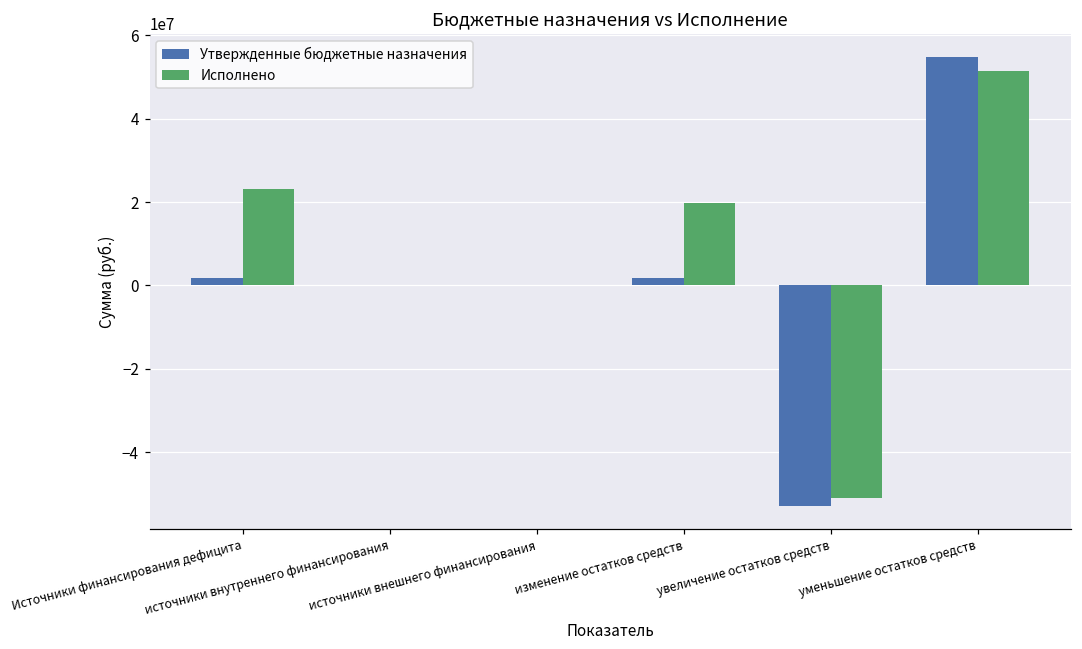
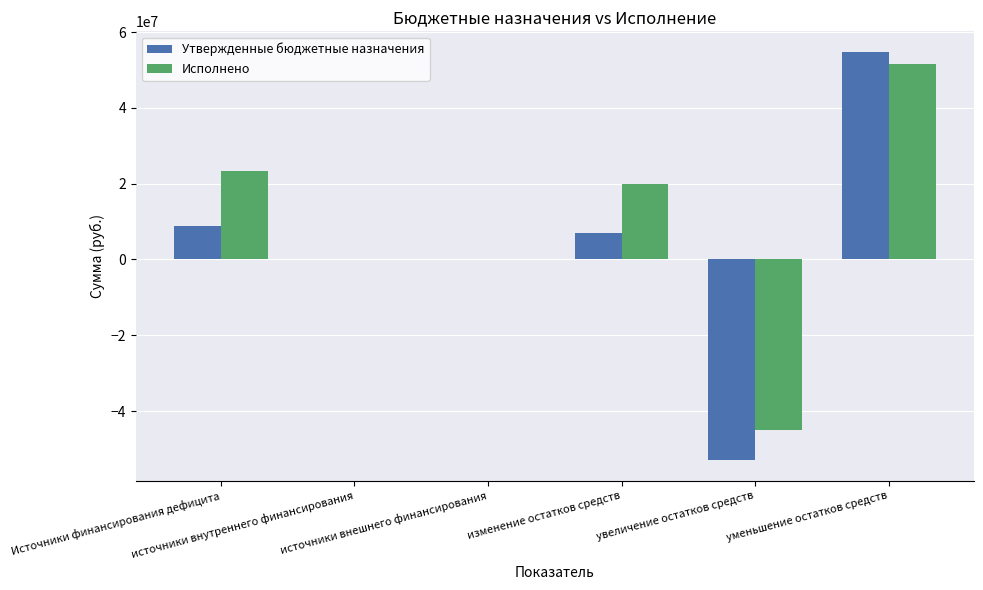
Утвержденные бюджетные назначения, Источники финансирования дефицита: 2000000 -> 9000000
Утвержденные бюджетные назначения, изменение остатков средств: 2000000 -> 7000000
Исполнено, увеличение остатков средств: -51000000 -> -45000000
